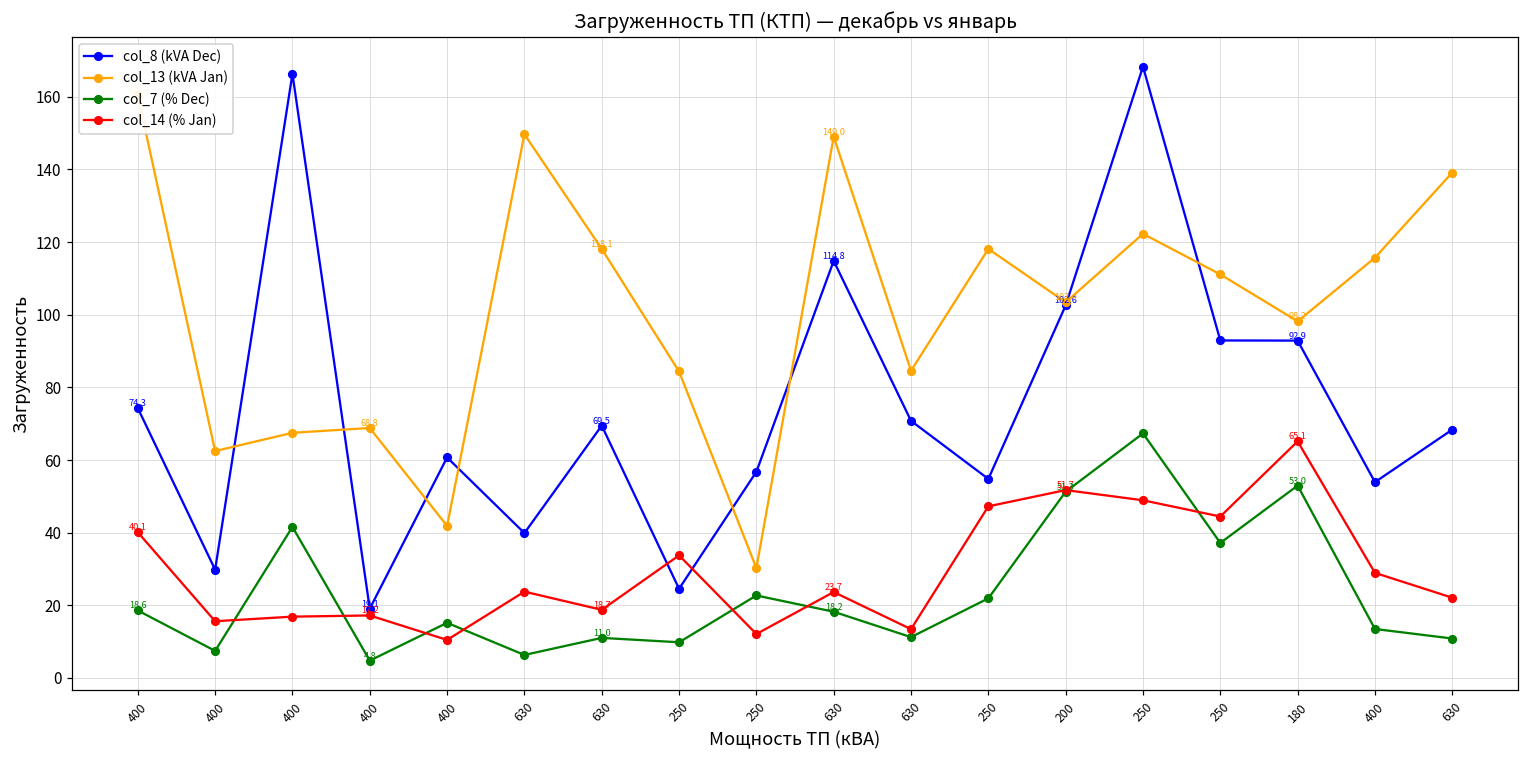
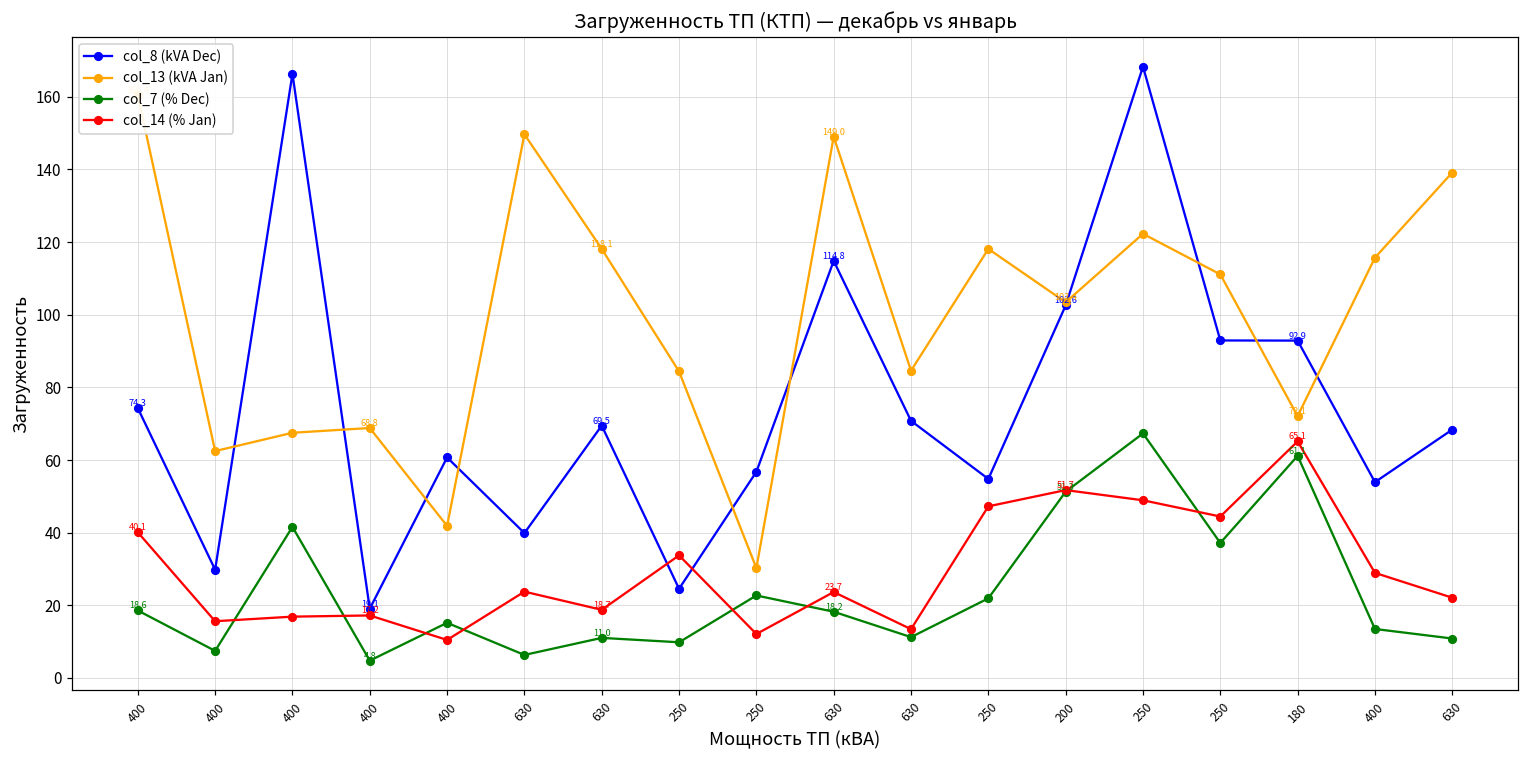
col_13 (kVA Jan), 180: 98.2 -> 72.1
col_7 (% Dec), 180: 53.0 -> 61.1
